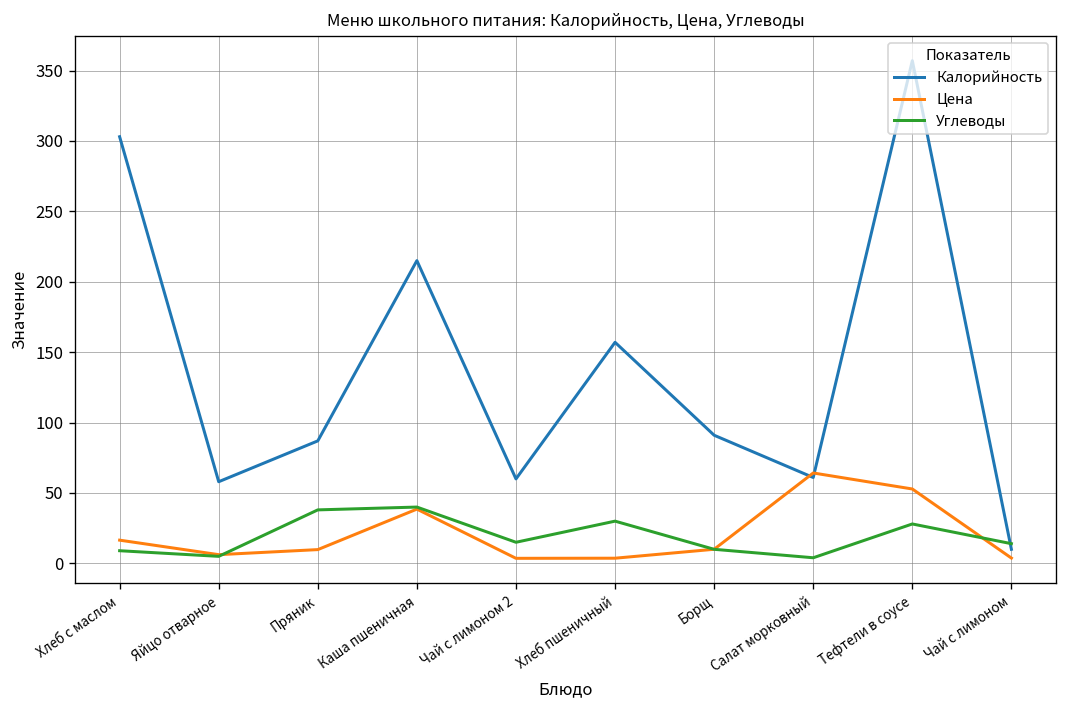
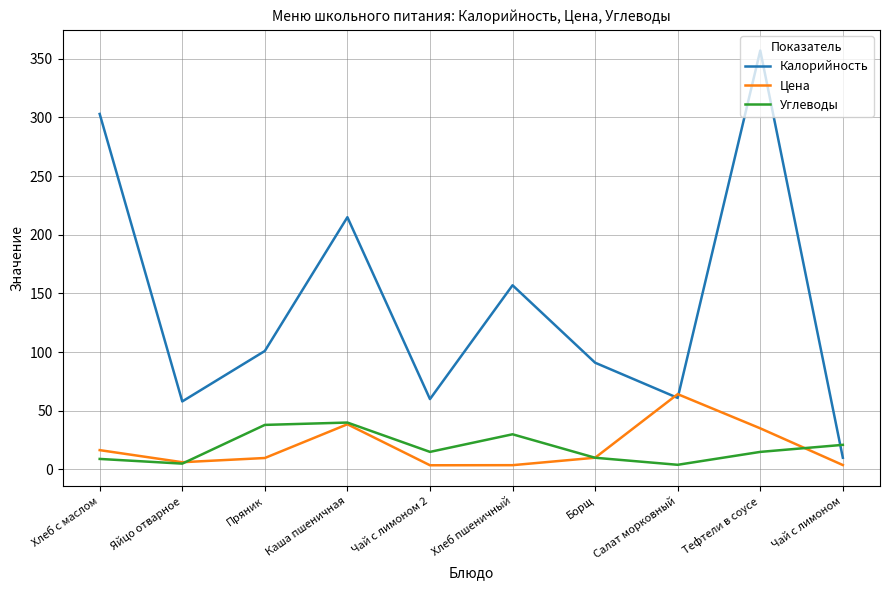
Калорийность, Пряник: 87 -> 101
Цена, Тефтели в соусе: 53 -> 35
Углеводы, Тефтели в соусе: 28 -> 15
Углеводы, Чай с лимоном: 14 -> 21
